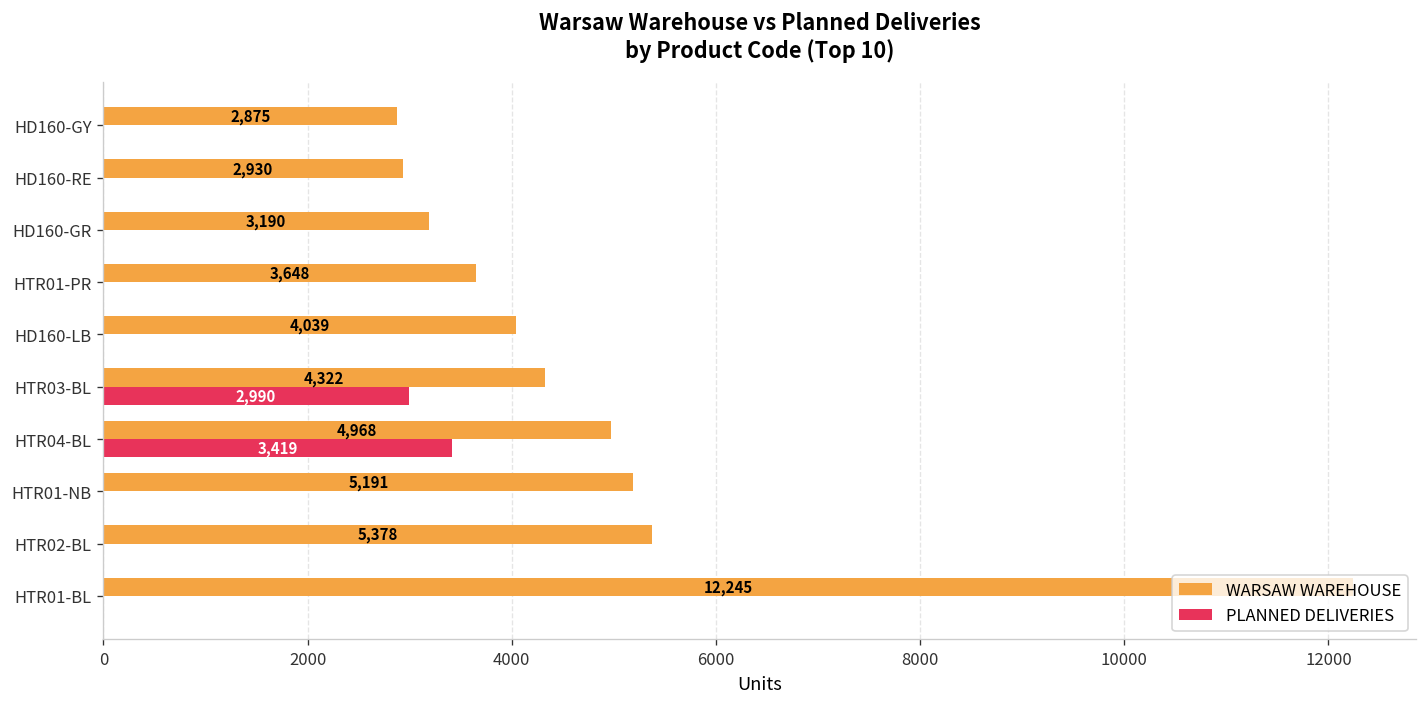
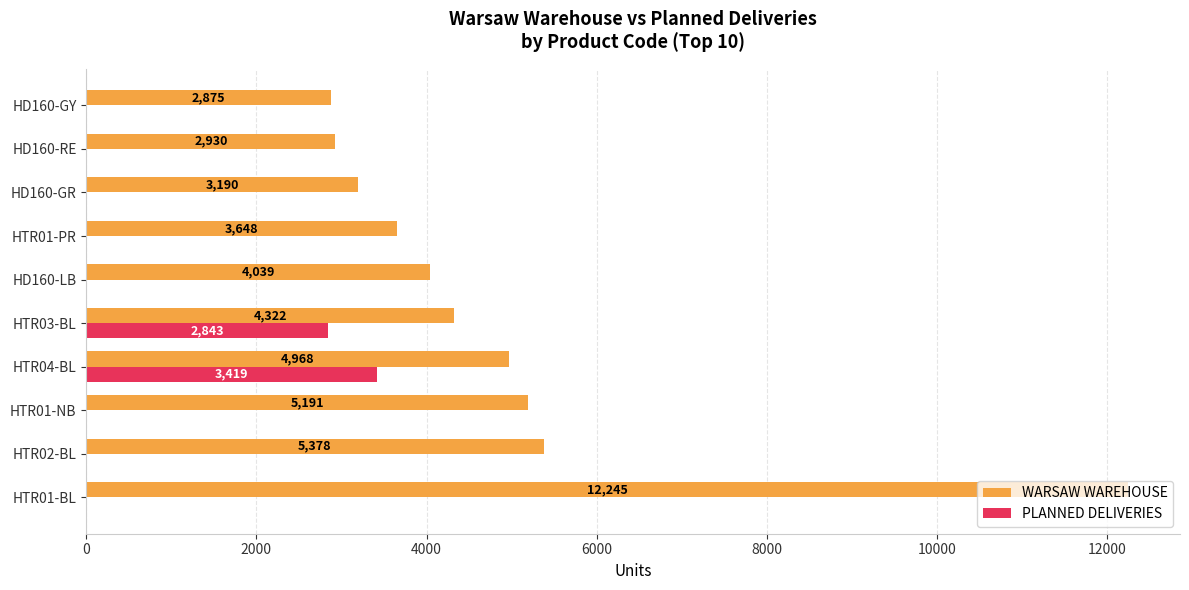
PLANNED DELIVERIES, HTR03-BL: 2,990 -> 2,843
